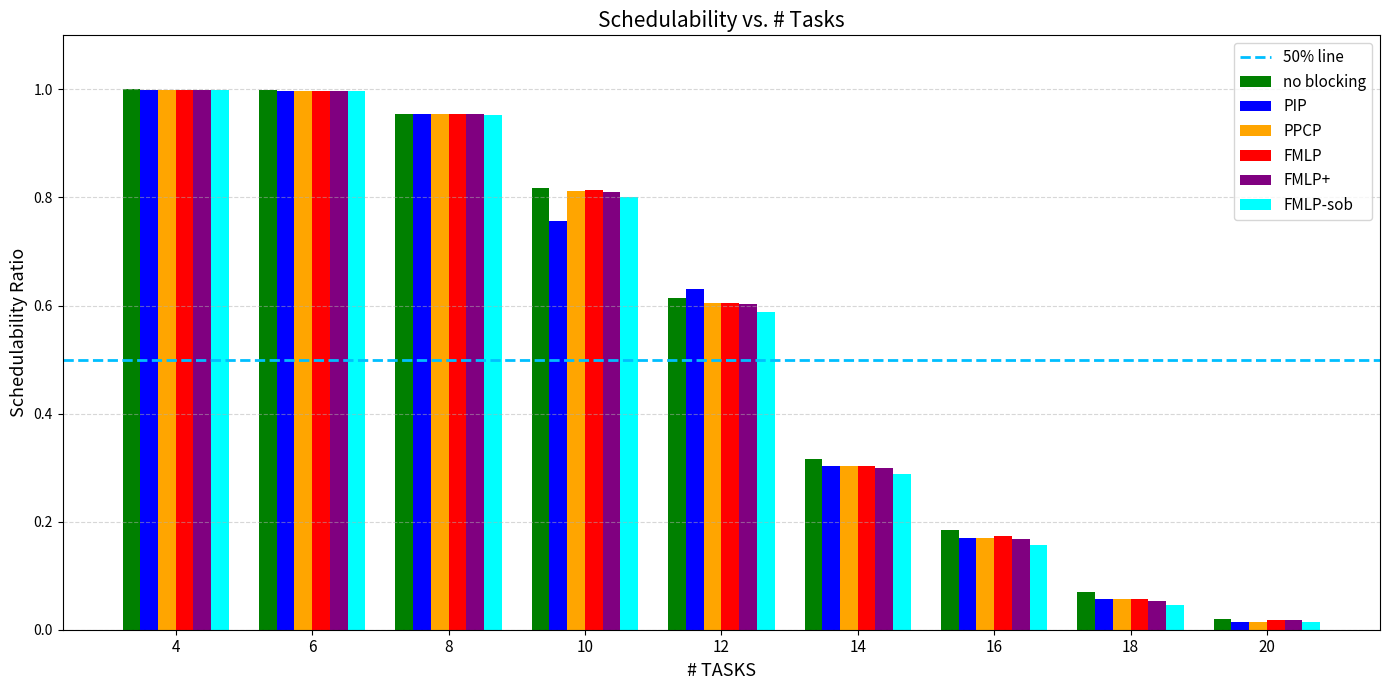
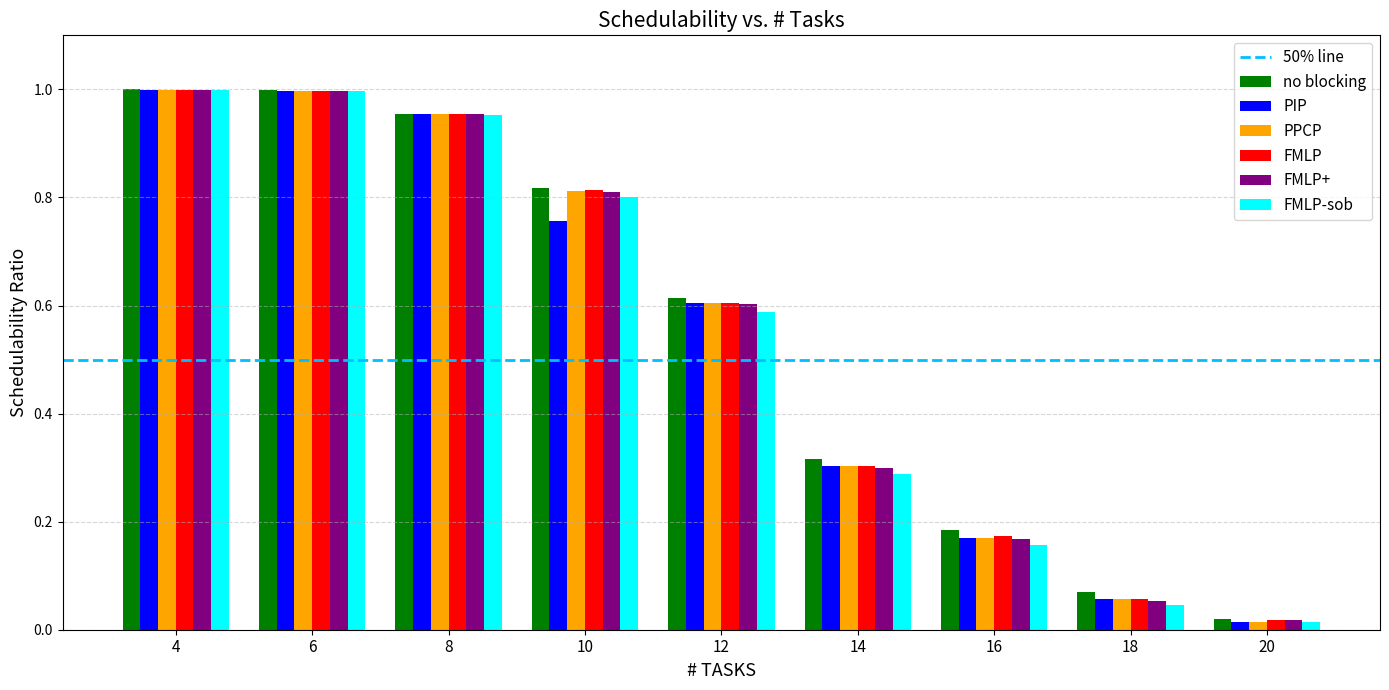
PIP, 12: 0.63 -> 0.60
